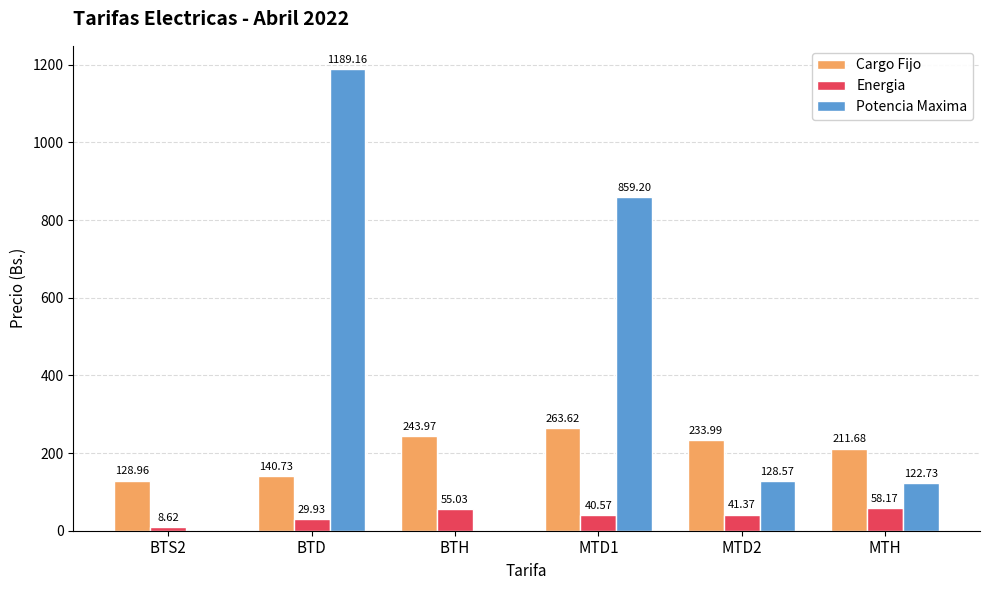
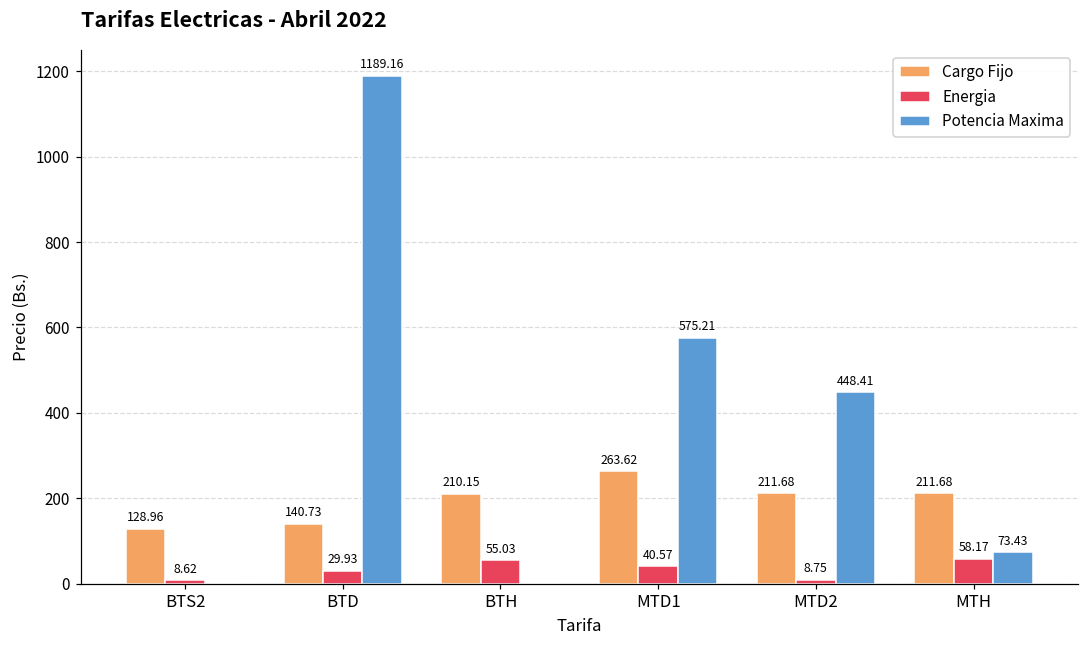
Cargo Fijo, BTH: 243.97 -> 210.15
Potencia Maxima, MTD1: 859.20 -> 575.21
Cargo Fijo, MTD2: 233.99 -> 211.68
Energia, MTD2: 41.37 -> 8.75
Potencia Maxima, MTD2: 128.57 -> 448.41
Potencia Maxima, MTH: 122.73 -> 73.43
